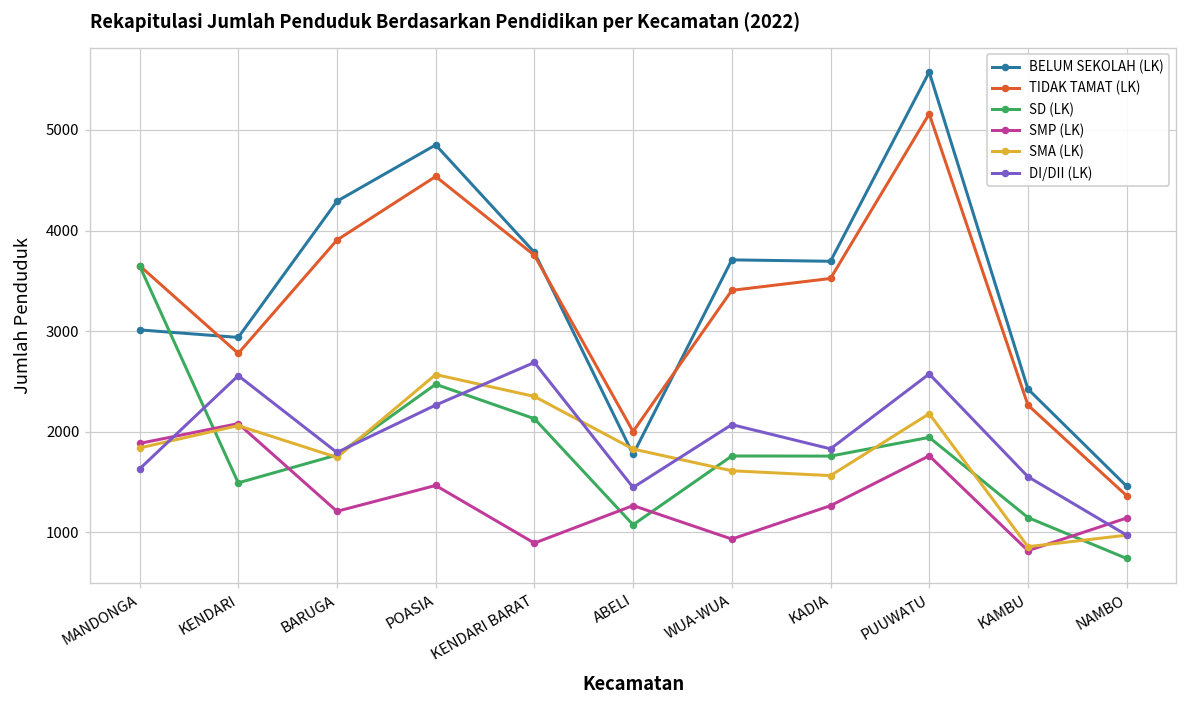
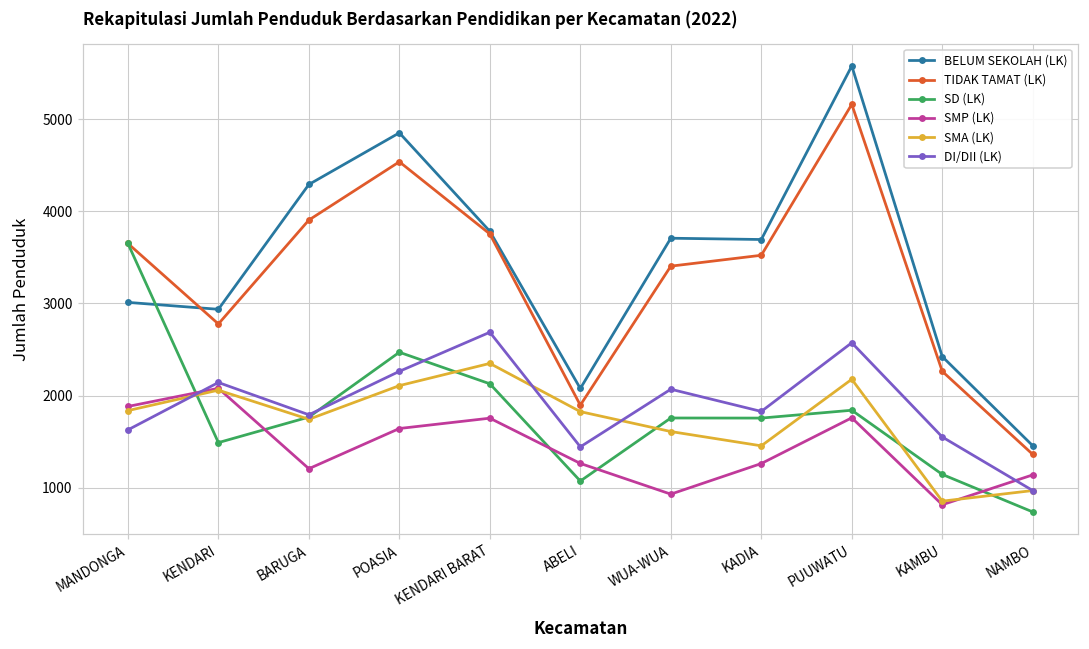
DI/DII (LK), KENDARI: 2600 -> 2100
SMP (LK), POASIA: 1500 -> 1600
SMA (LK), POASIA: 2600 -> 2100
SMP (LK), KENDARI BARAT: 900 -> 1800
BELUM SEKOLAH (LK), ABELI: 1800 -> 2100
TIDAK TAMAT (LK), ABELI: 2000 -> 1900
SMA (LK), KADIA: 1600 -> 1500
SD (LK), PUUWATU: 1900 -> 1800
